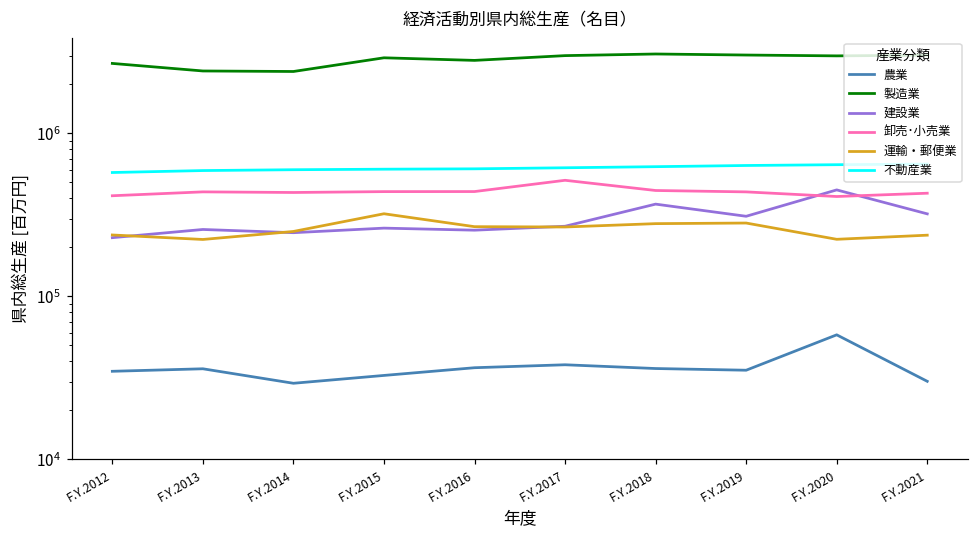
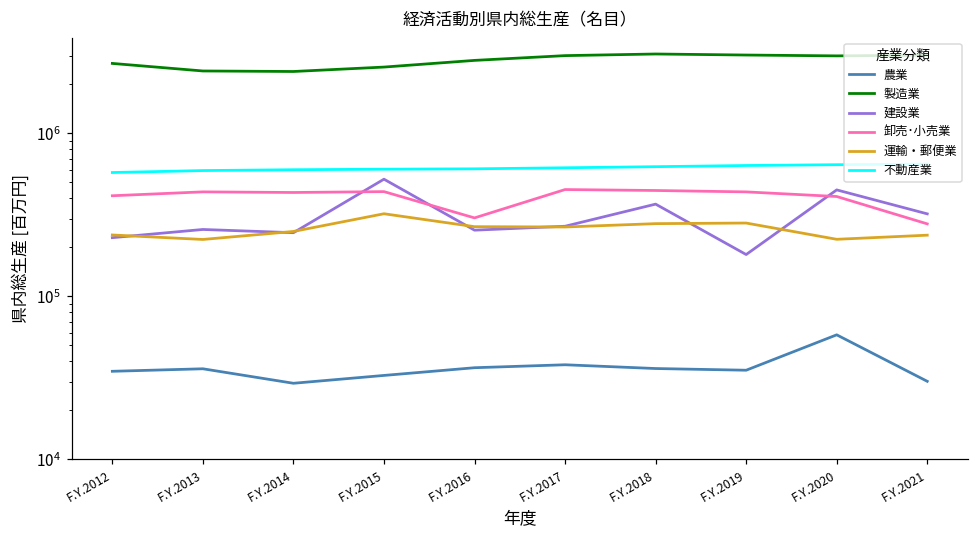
製造業, F.Y.2015: 2900000 -> 2600000
建設業, F.Y.2015: 260000 -> 520000
卸売･小売業, F.Y.2016: 440000 -> 300000
卸売･小売業, F.Y.2017: 520000 -> 450000
建設業, F.Y.2019: 310000 -> 180000
卸売･小売業, F.Y.2021: 430000 -> 280000
